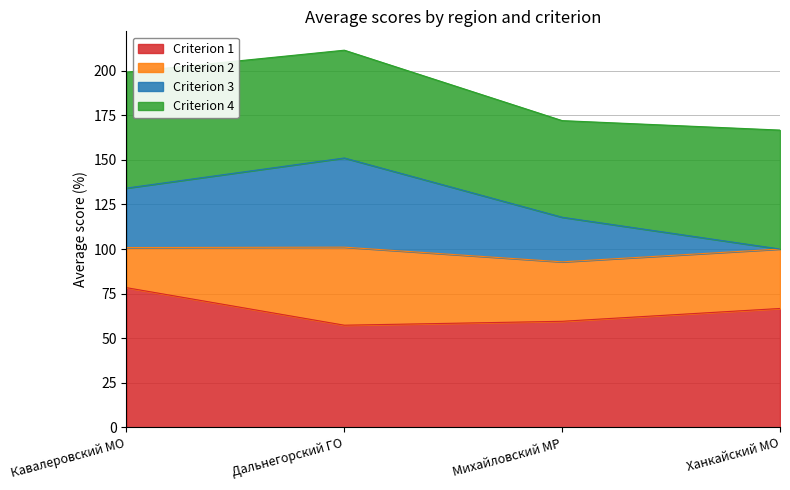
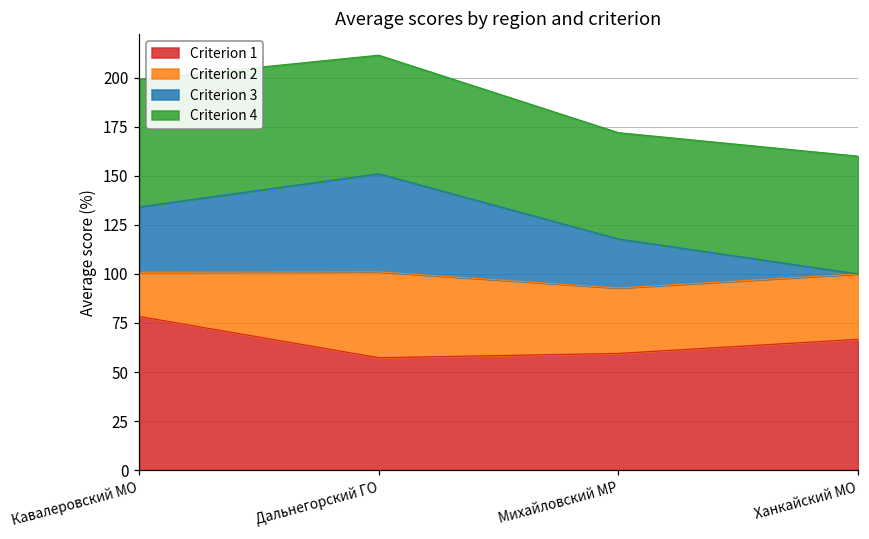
Criterion 4, Ханкайский МО: 67 -> 60
